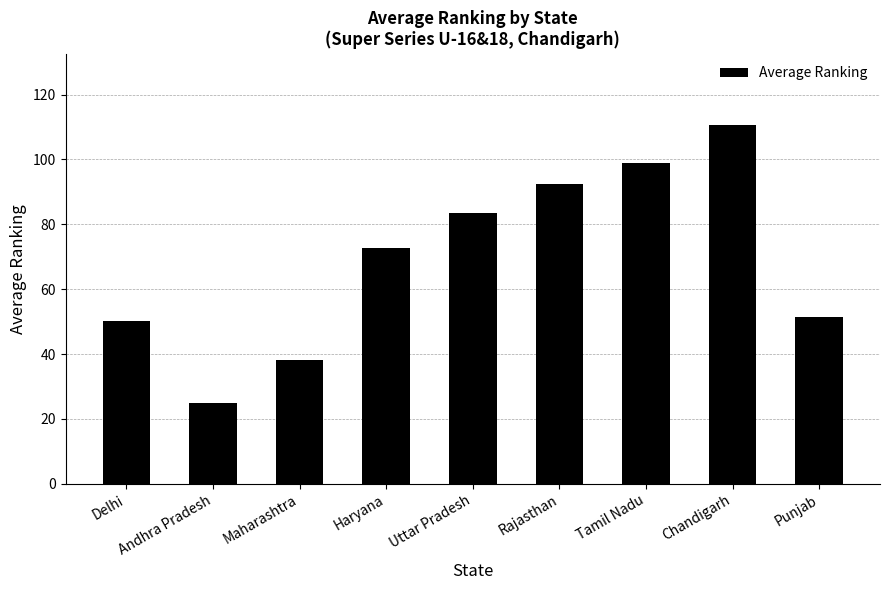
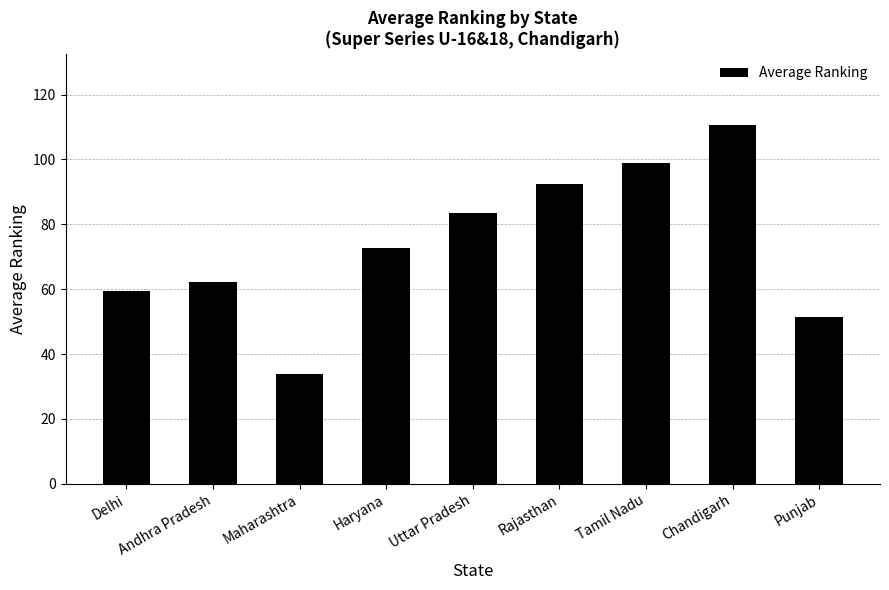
Delhi: 50 -> 60
Andhra Pradesh: 25 -> 62
Maharashtra: 38 -> 34
